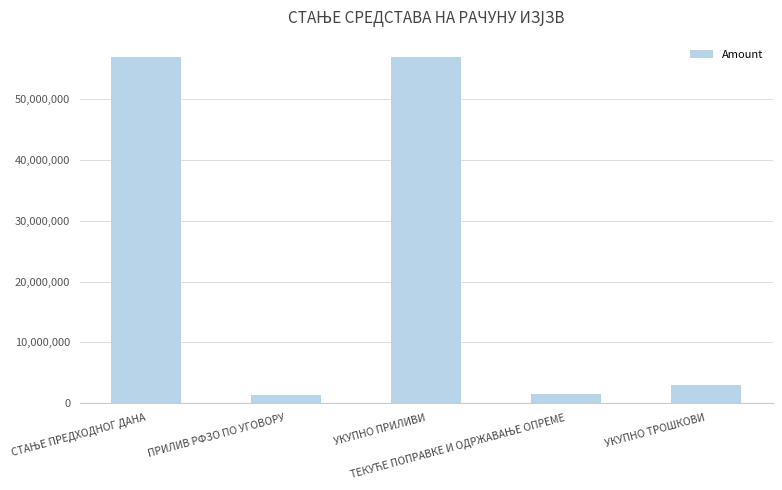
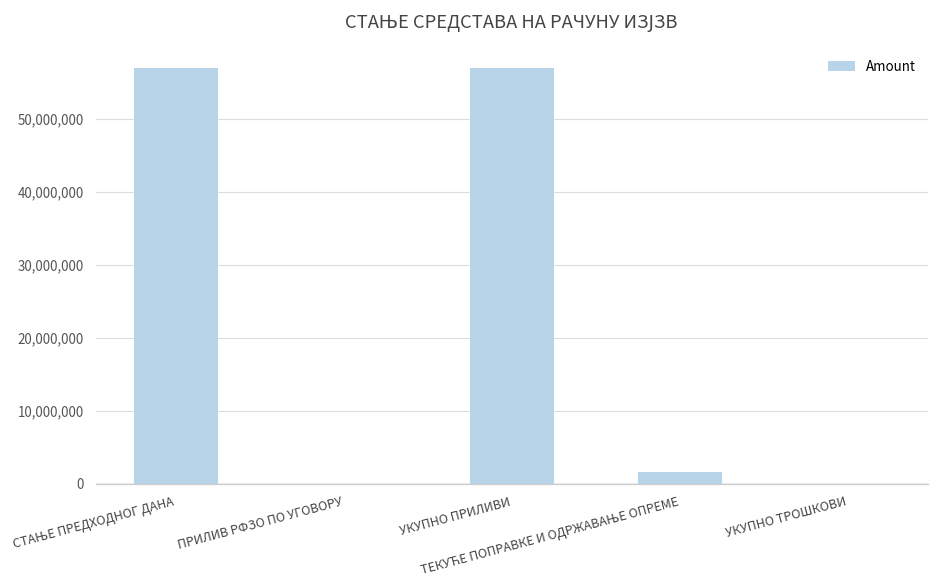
ПРИЛИВ РФЗО ПО УГОВОРУ: 1,000,000 -> 0
УКУПНО ТРОШКОВИ: 3,000,000 -> 0
